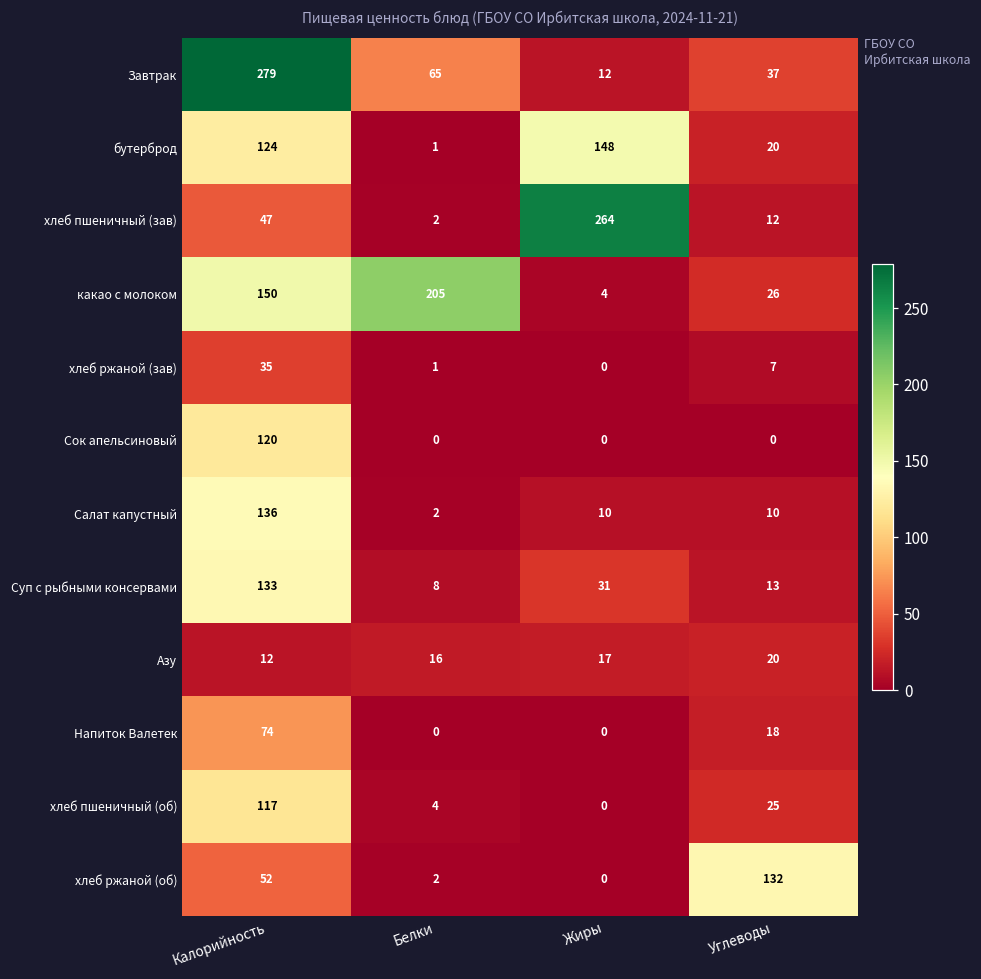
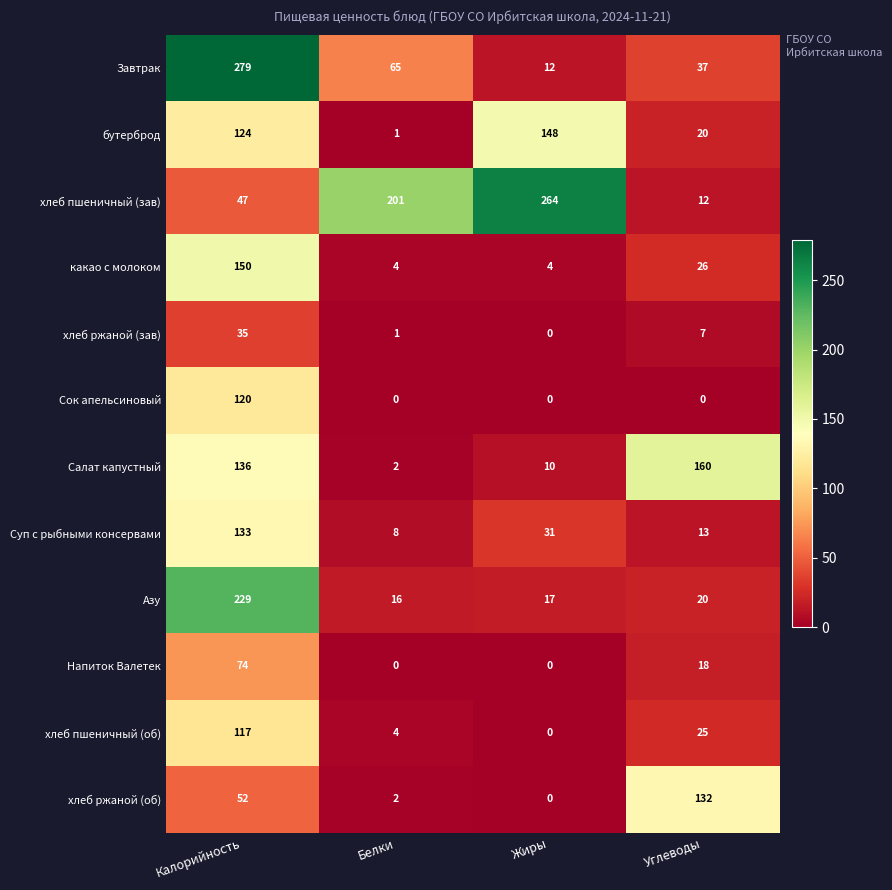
хлеб пшеничный (зав), Белки: 2 -> 201
какао с молоком, Белки: 205 -> 4
Салат капустный, Углеводы: 10 -> 160
Азу, Калорийность: 12 -> 229
